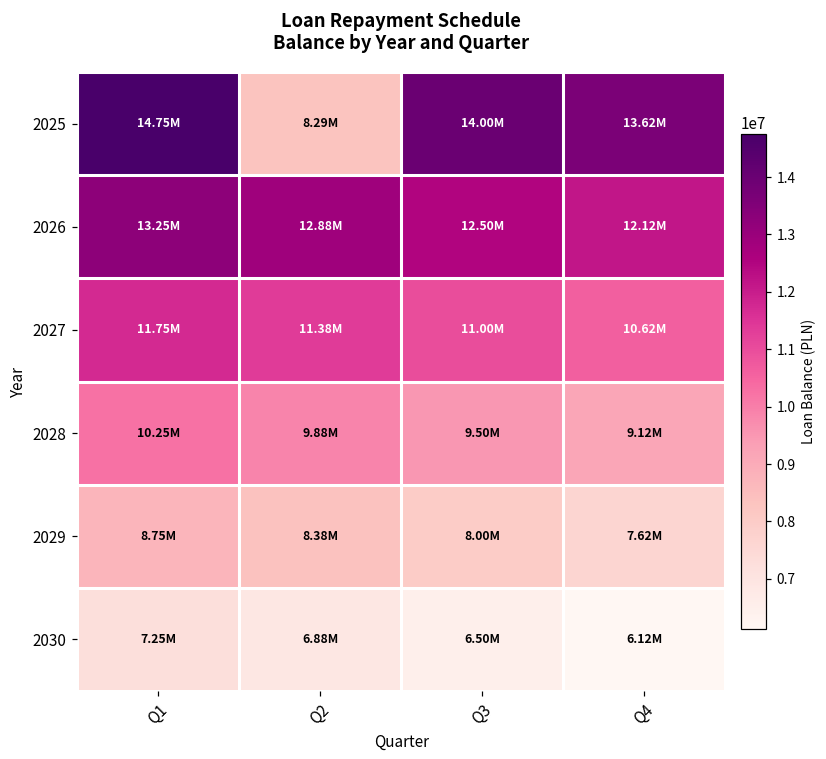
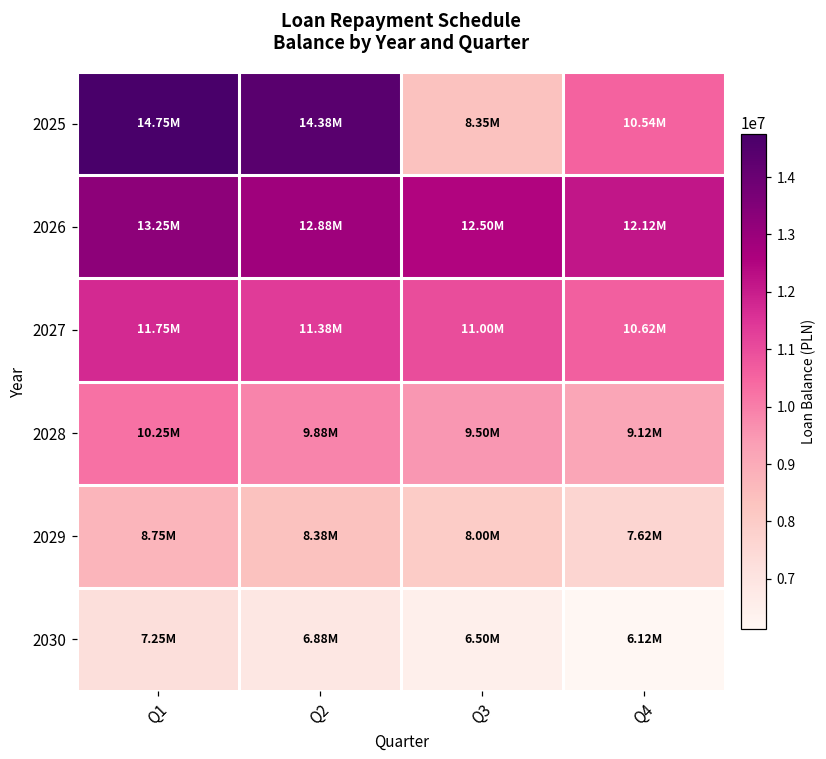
2025, Q2: 8.29M -> 14.38M
2025, Q3: 14.00M -> 8.35M
2025, Q4: 13.62M -> 10.54M
